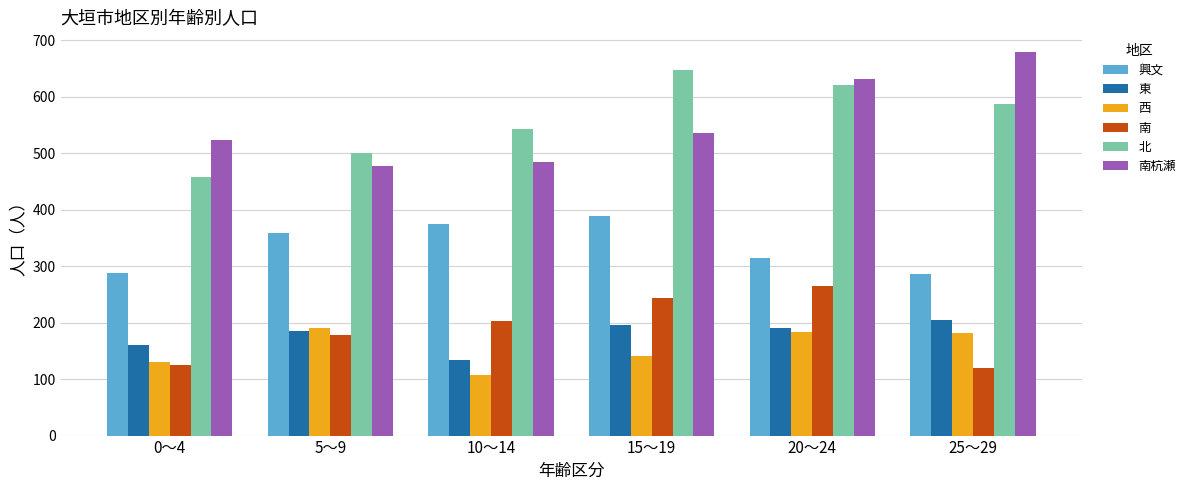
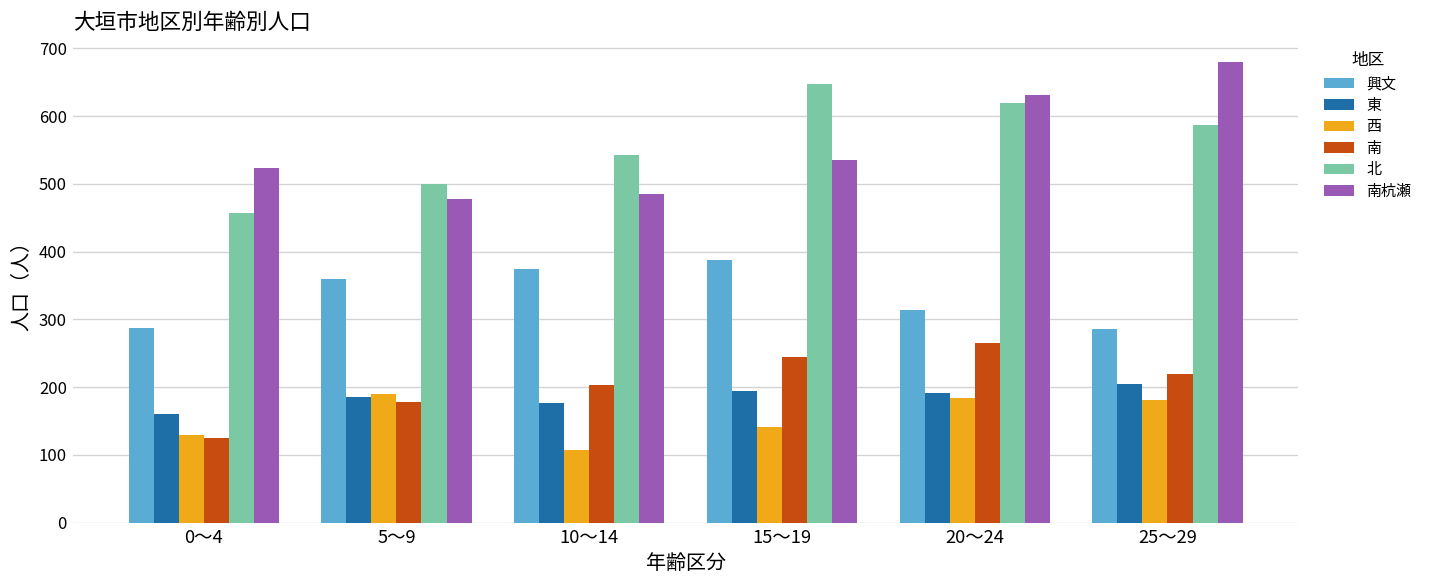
東, 10～14: 130 -> 180
南, 25～29: 120 -> 220
